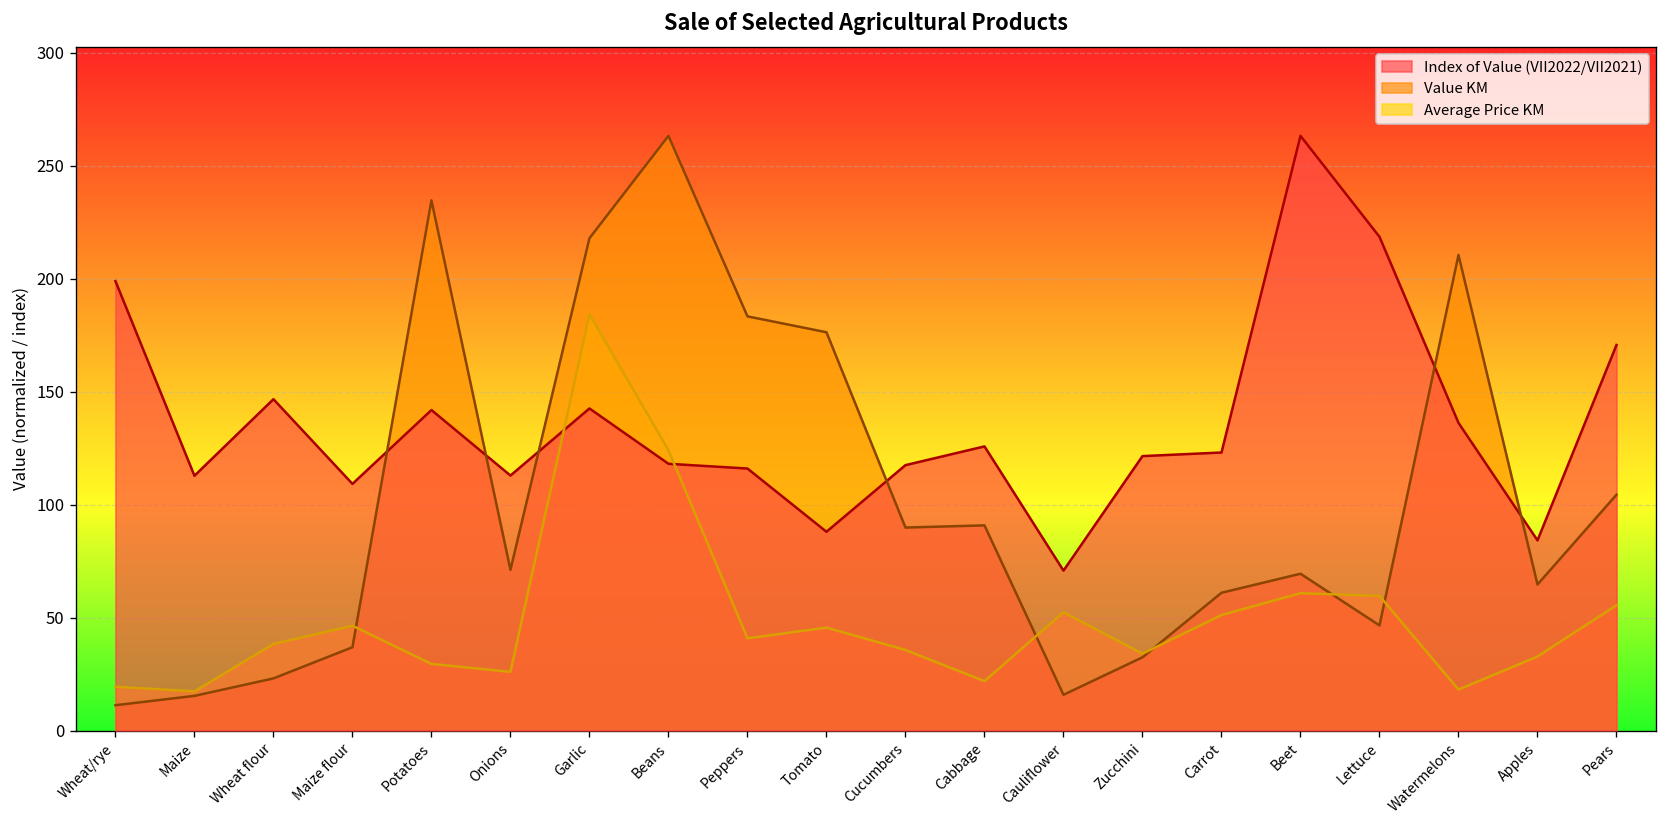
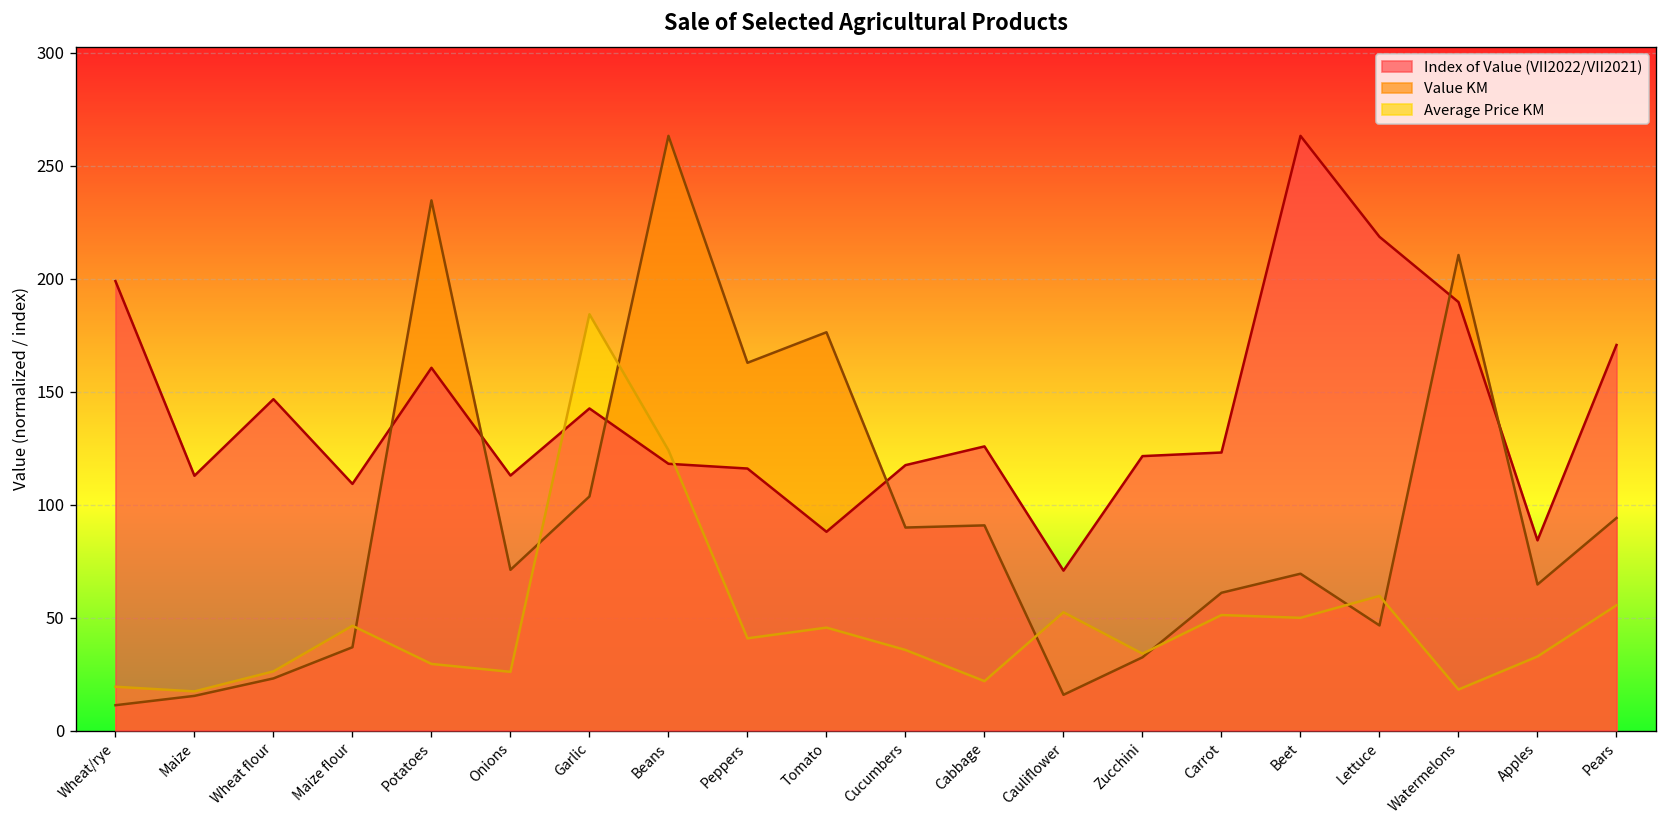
Average Price KM, Wheat flour: 38 -> 26
Index of Value (VII2022/VII2021), Potatoes: 142 -> 161
Value KM, Garlic: 218 -> 104
Value KM, Peppers: 183 -> 163
Average Price KM, Beet: 61 -> 50
Index of Value (VII2022/VII2021), Watermelons: 136 -> 190
Value KM, Pears: 104 -> 94
